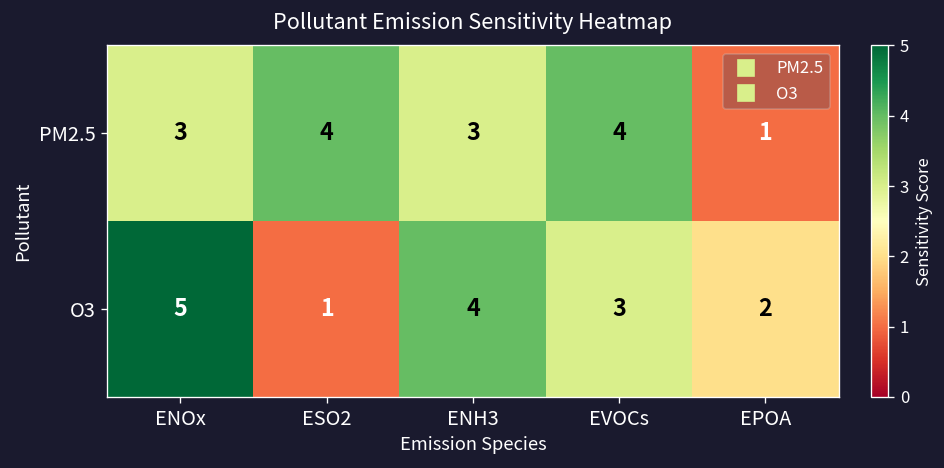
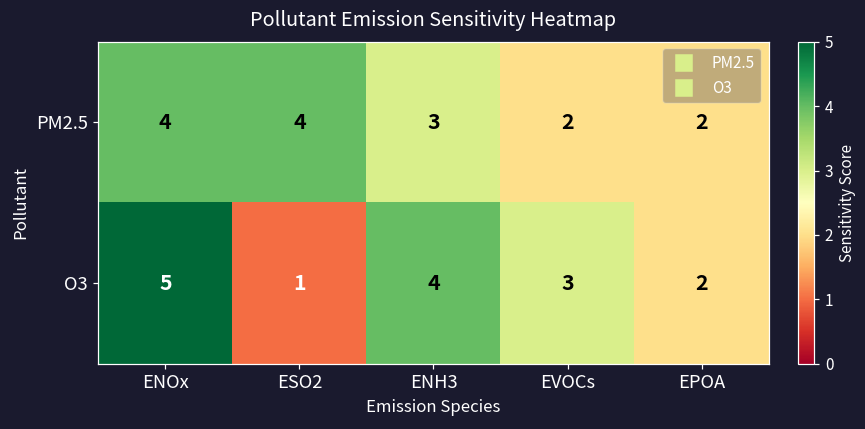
PM2.5, ENOx: 3 -> 4
PM2.5, EVOCs: 4 -> 2
PM2.5, EPOA: 1 -> 2
